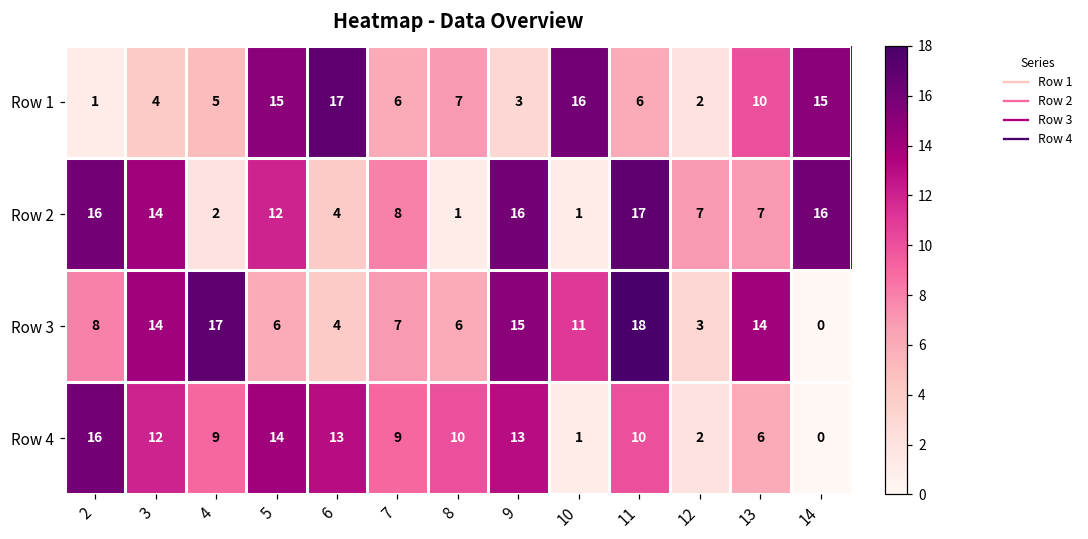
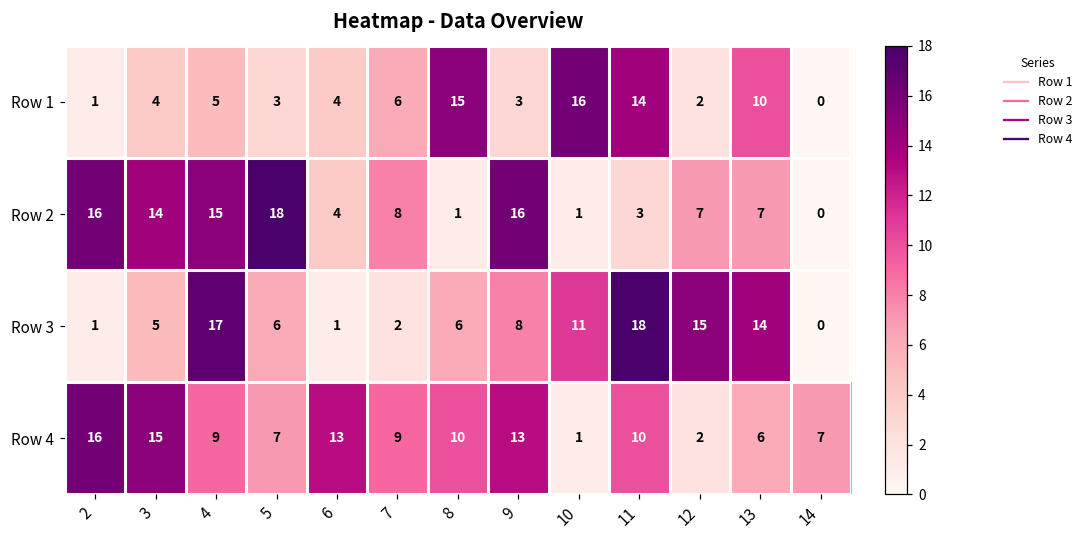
Row 1, 5: 15 -> 3
Row 1, 6: 17 -> 4
Row 1, 8: 7 -> 15
Row 1, 11: 6 -> 14
Row 1, 14: 15 -> 0
Row 2, 4: 2 -> 15
Row 2, 5: 12 -> 18
Row 2, 11: 17 -> 3
Row 2, 14: 16 -> 0
Row 3, 2: 8 -> 1
Row 3, 3: 14 -> 5
Row 3, 6: 4 -> 1
Row 3, 7: 7 -> 2
Row 3, 9: 15 -> 8
Row 3, 12: 3 -> 15
Row 4, 3: 12 -> 15
Row 4, 5: 14 -> 7
Row 4, 14: 0 -> 7
